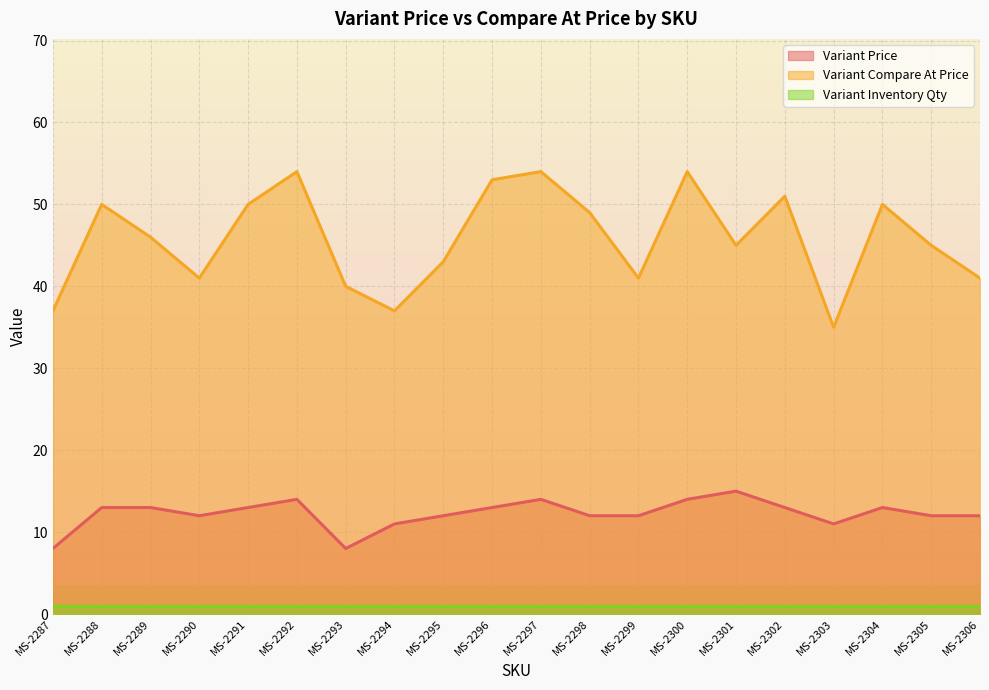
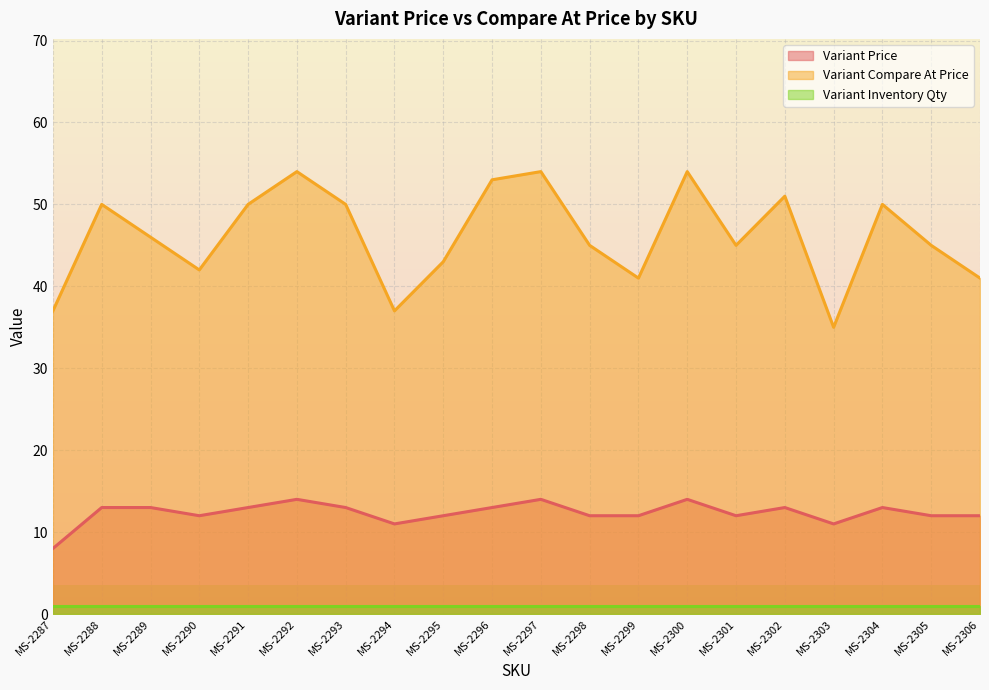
Variant Compare At Price, MS-2290: 41 -> 42
Variant Price, MS-2293: 8 -> 13
Variant Compare At Price, MS-2293: 40 -> 50
Variant Compare At Price, MS-2298: 49 -> 45
Variant Price, MS-2301: 15 -> 12
